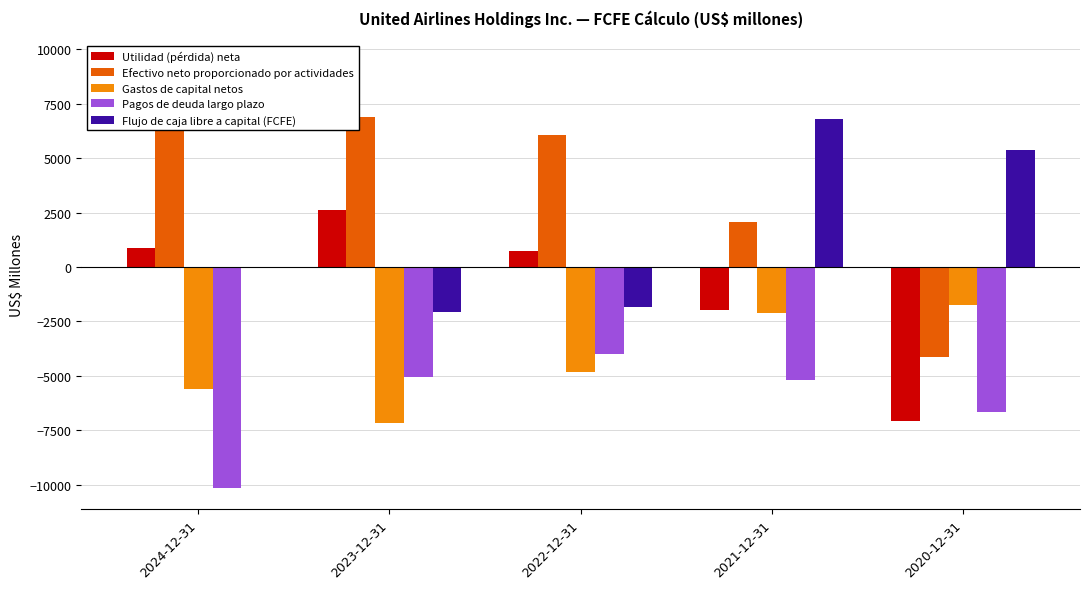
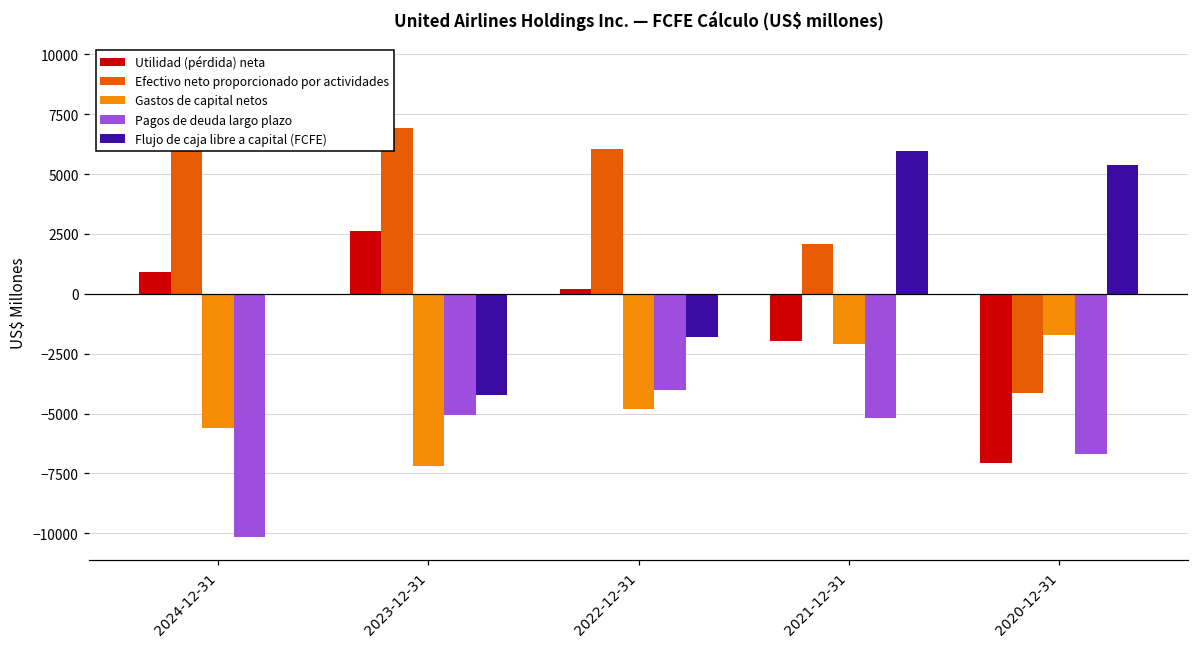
Flujo de caja libre a capital (FCFE), 2023-12-31: -2100 -> -4200
Utilidad (pérdida) neta, 2022-12-31: 700 -> 200
Flujo de caja libre a capital (FCFE), 2021-12-31: 6800 -> 6000
